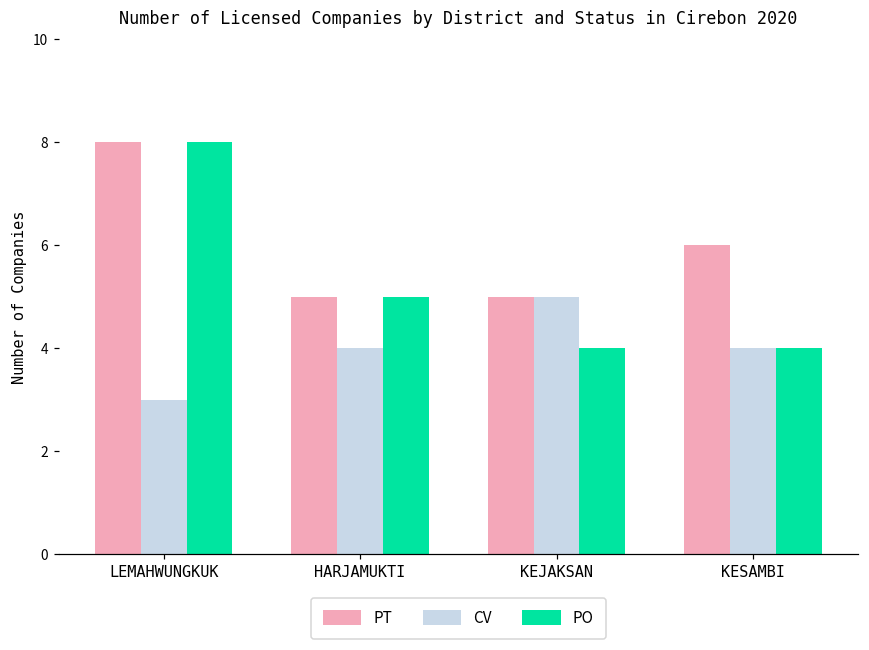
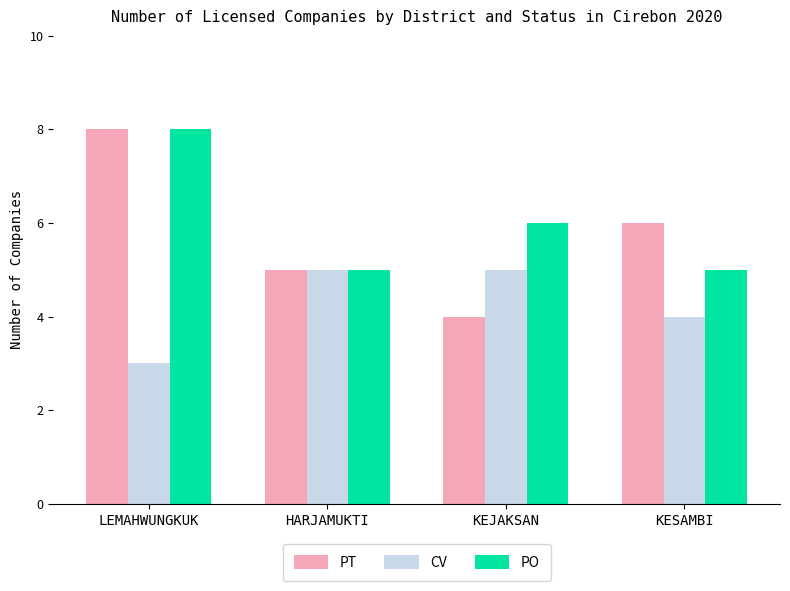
CV, HARJAMUKTI: 4 -> 5
PT, KEJAKSAN: 5 -> 4
PO, KEJAKSAN: 4 -> 6
PO, KESAMBI: 4 -> 5
